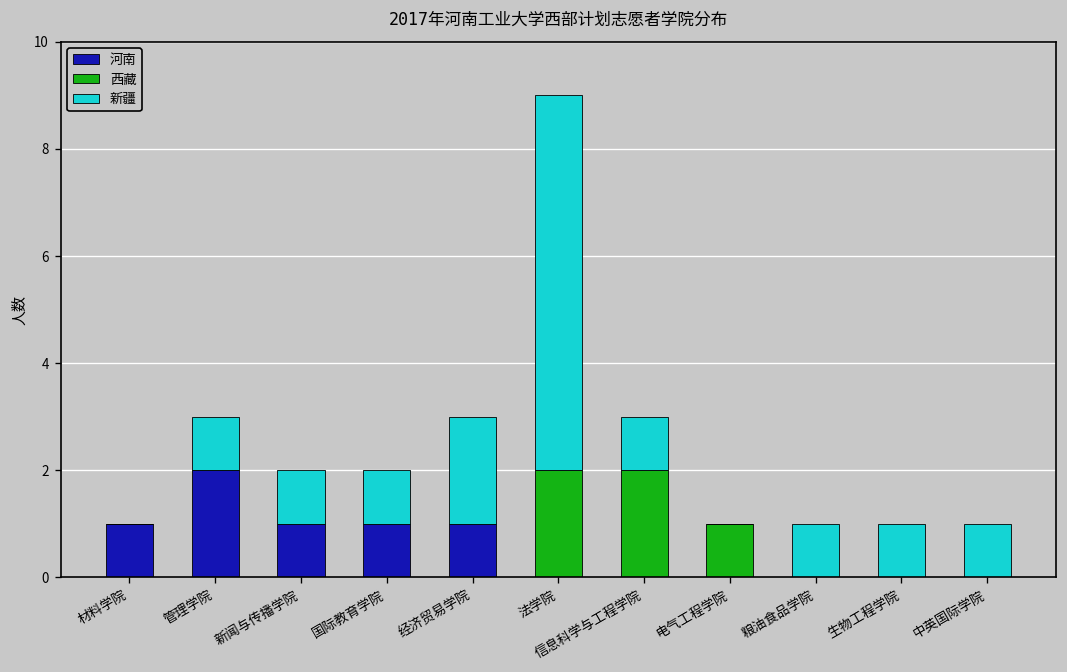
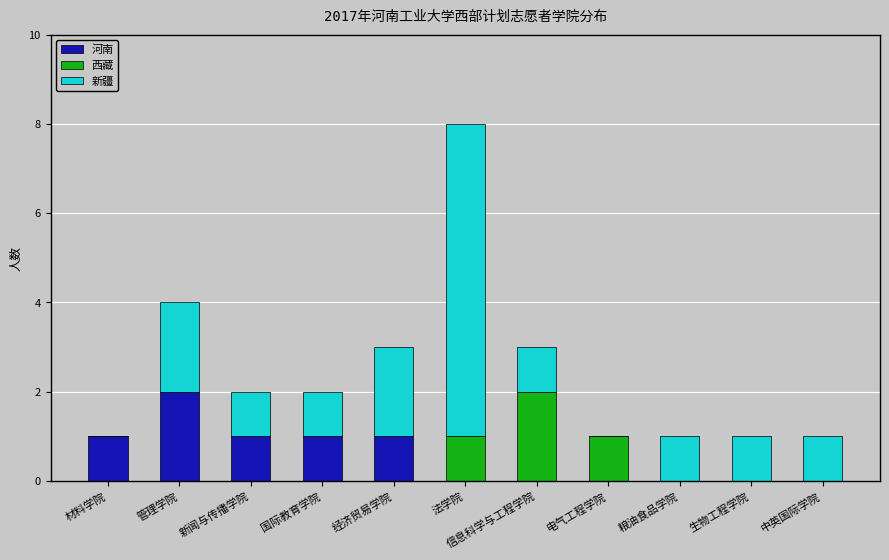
新疆, 管理学院: 1 -> 2
西藏, 法学院: 2 -> 1
